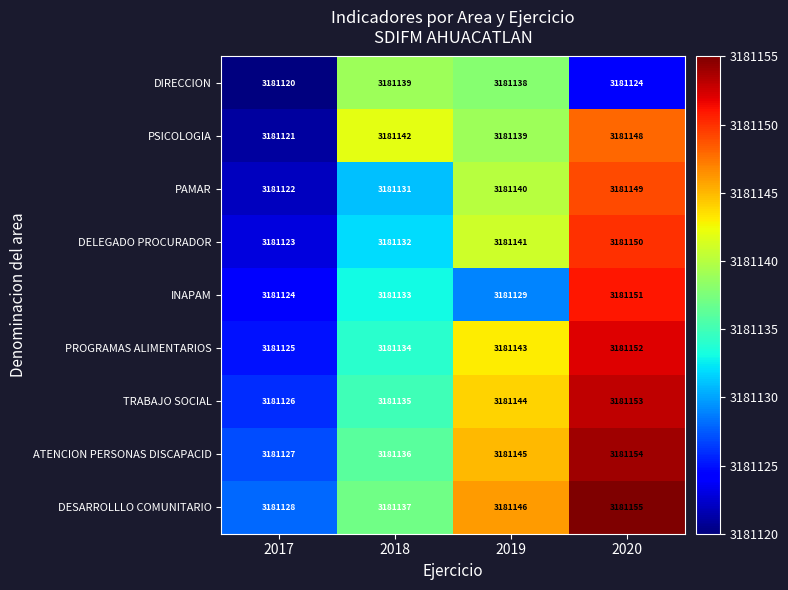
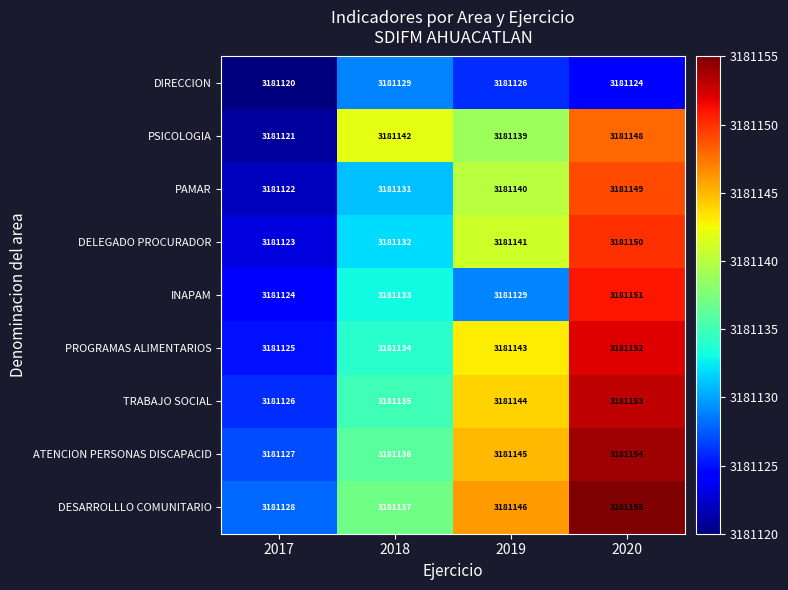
DIRECCION, 2018: 3181139 -> 3181129
DIRECCION, 2019: 3181138 -> 3181126
